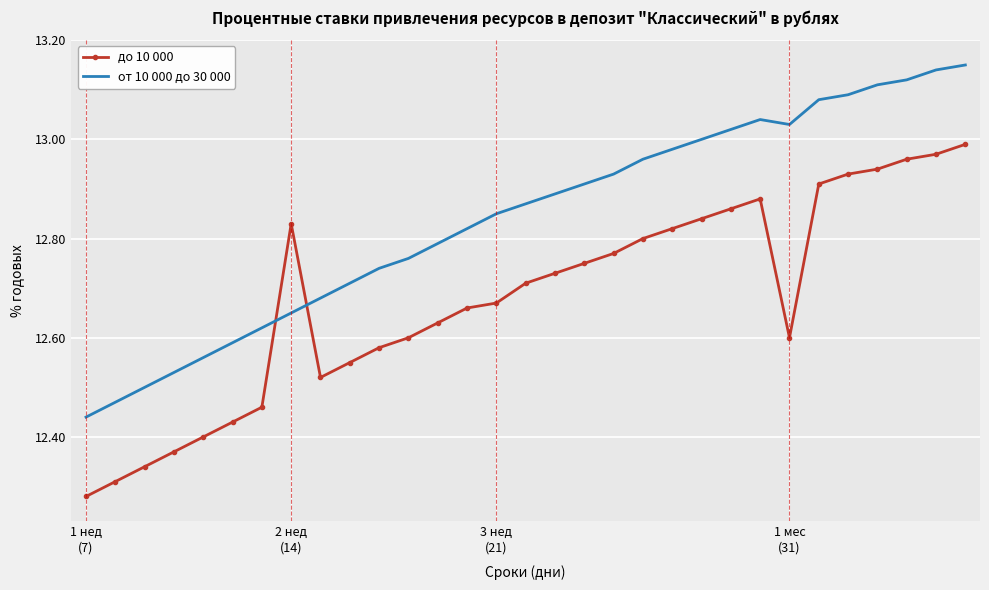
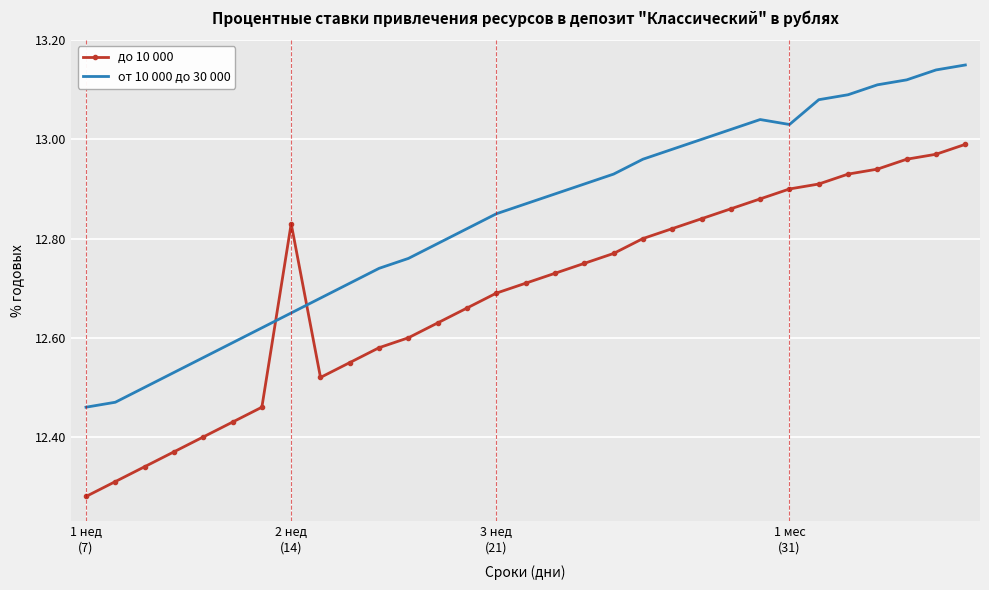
от 10 000 до 30 000, 1 нед (7): 12.44 -> 12.46
до 10 000, 3 нед (21): 12.67 -> 12.69
до 10 000, 1 мес (31): 12.6 -> 12.9
